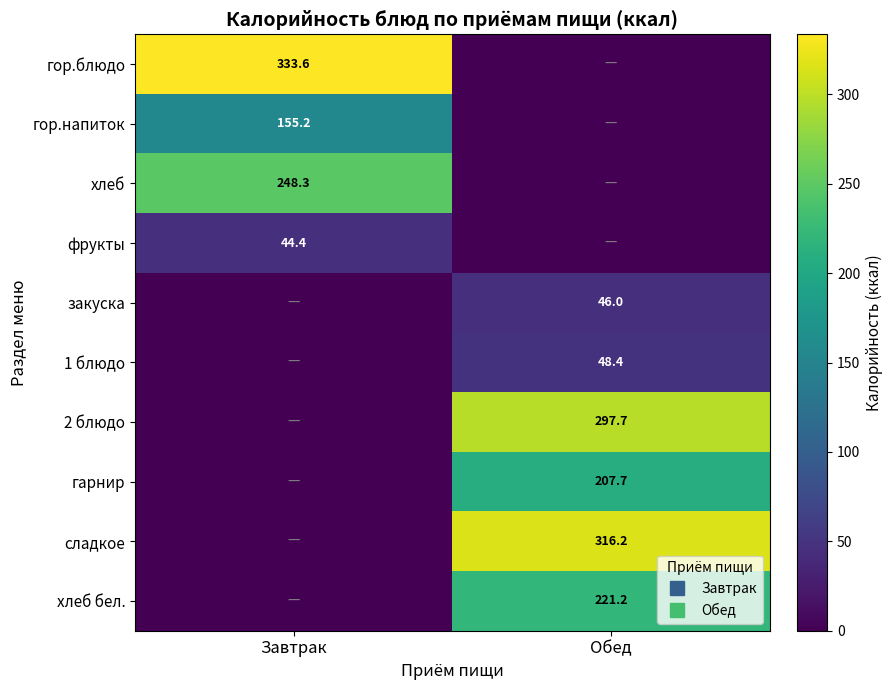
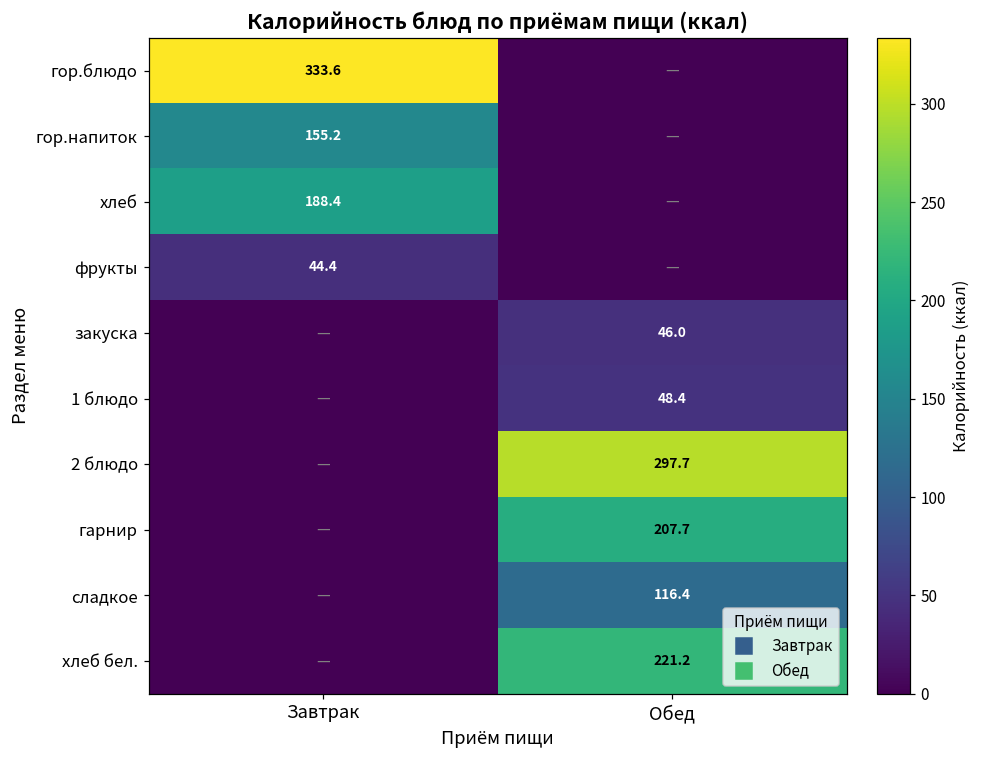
хлеб, Завтрак: 248.3 -> 188.4
сладкое, Обед: 316.2 -> 116.4
